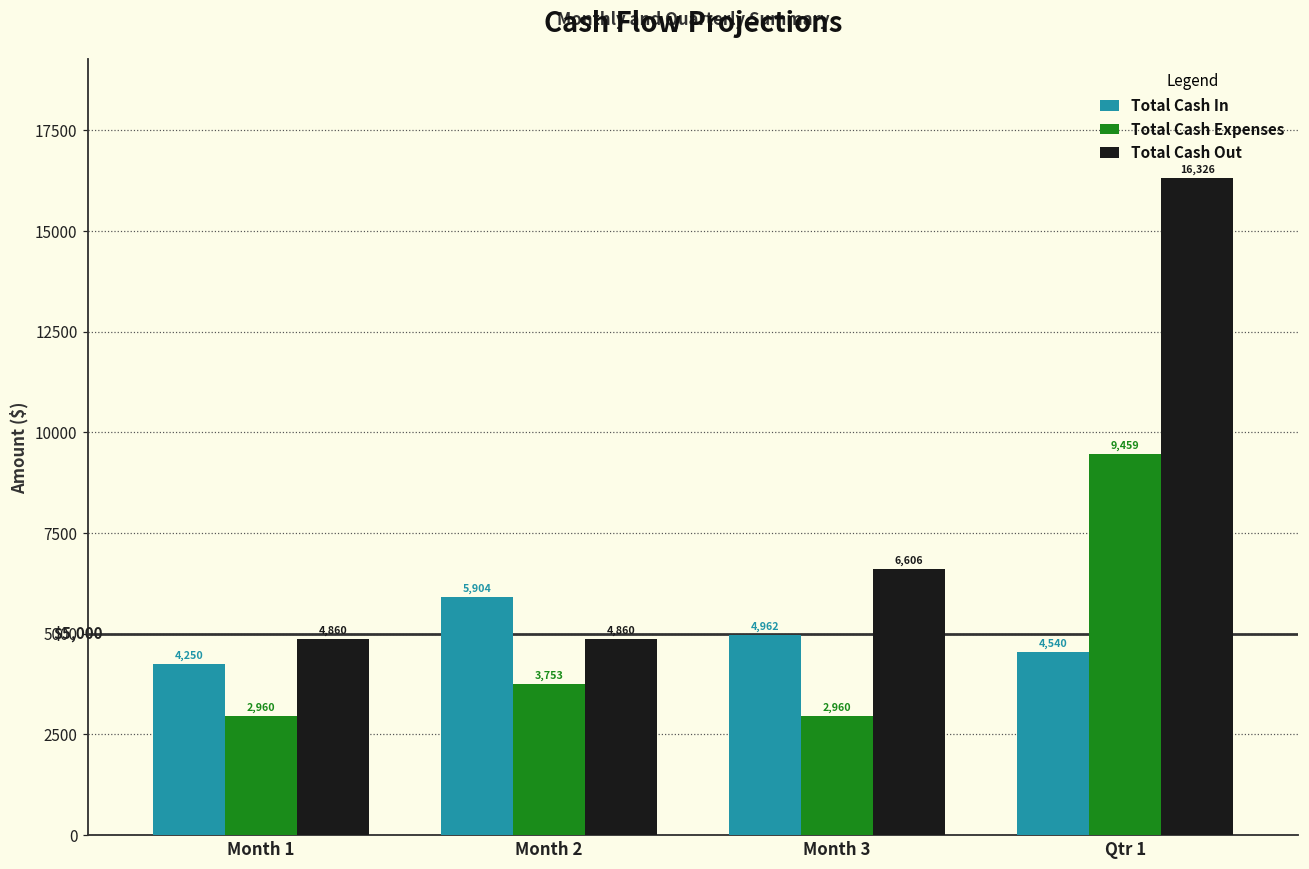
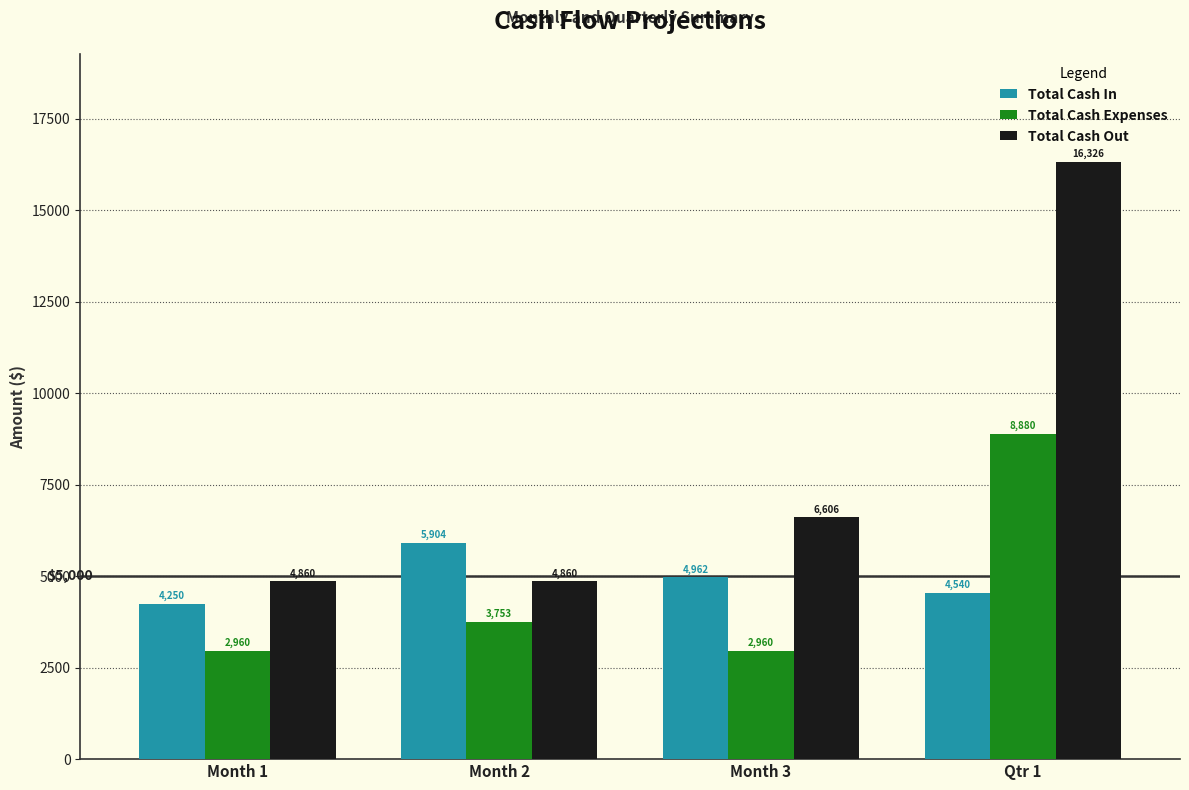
Total Cash Expenses, Qtr 1: 9,459 -> 8,880
